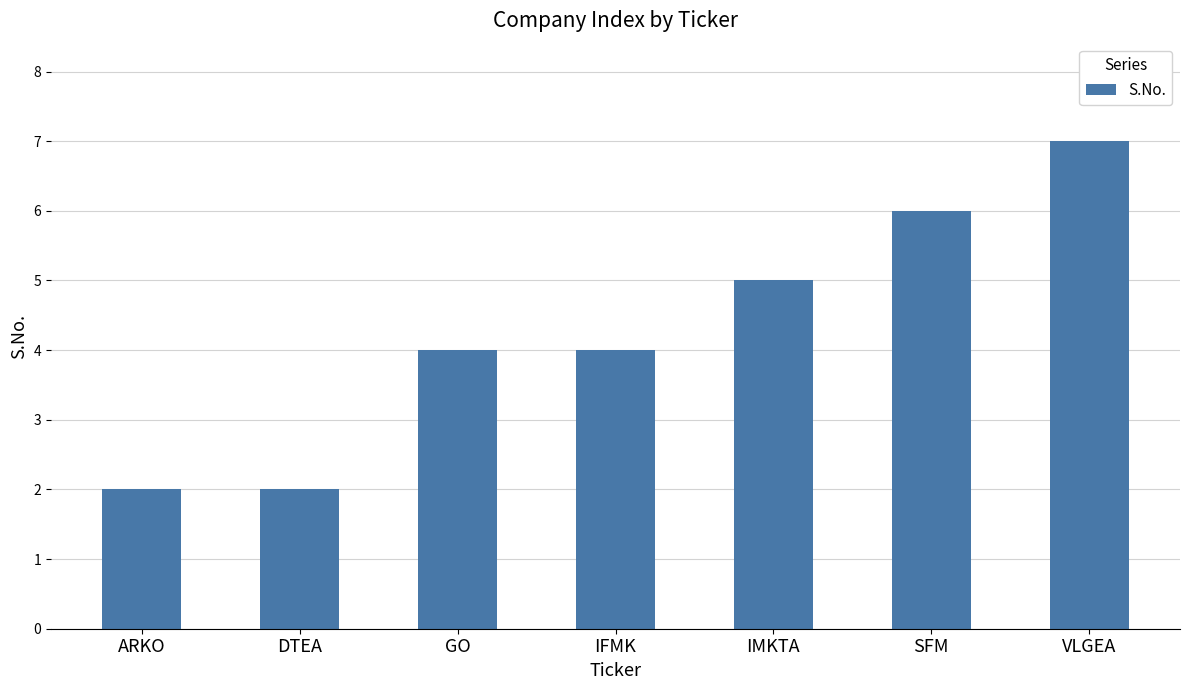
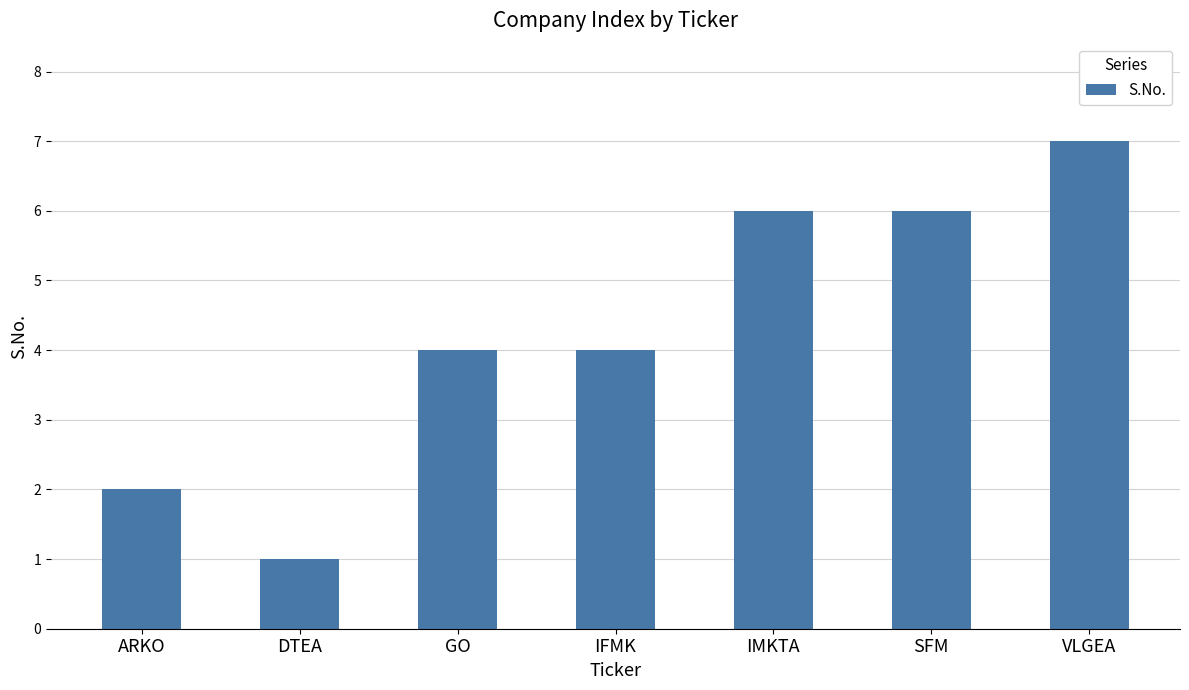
DTEA: 2 -> 1
IMKTA: 5 -> 6
